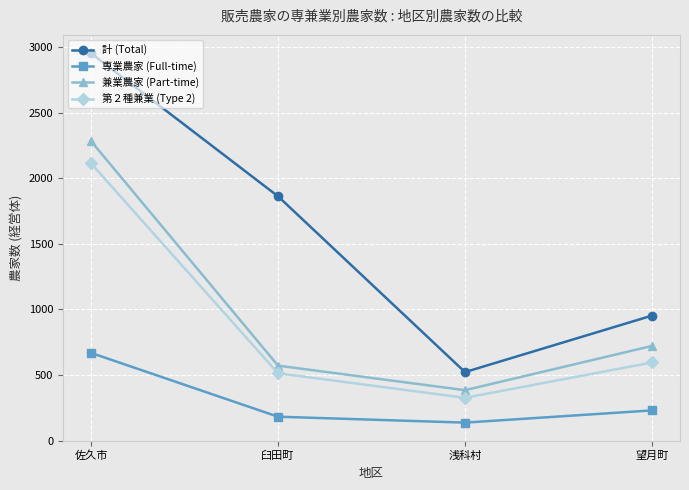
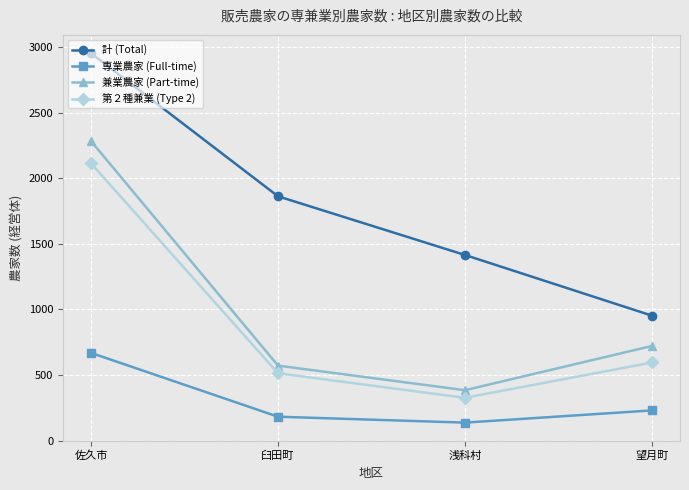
計 (Total), 浅科村: 520 -> 1420
